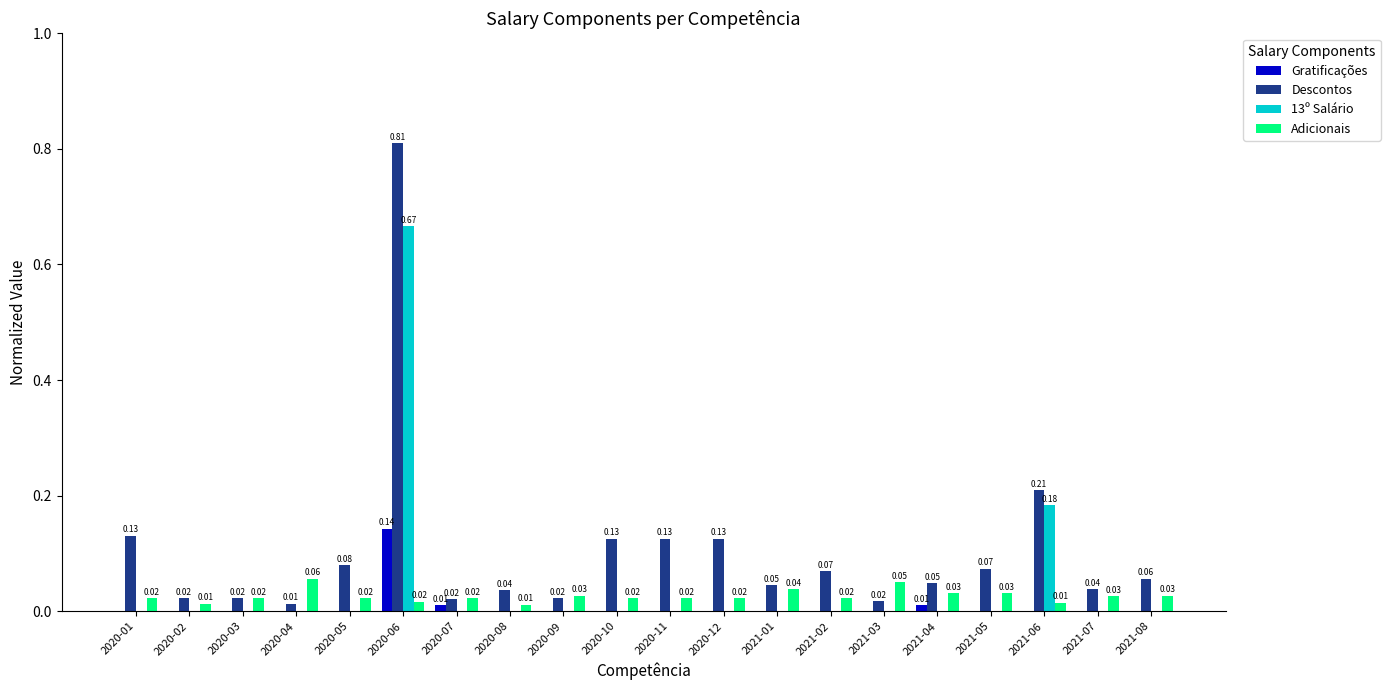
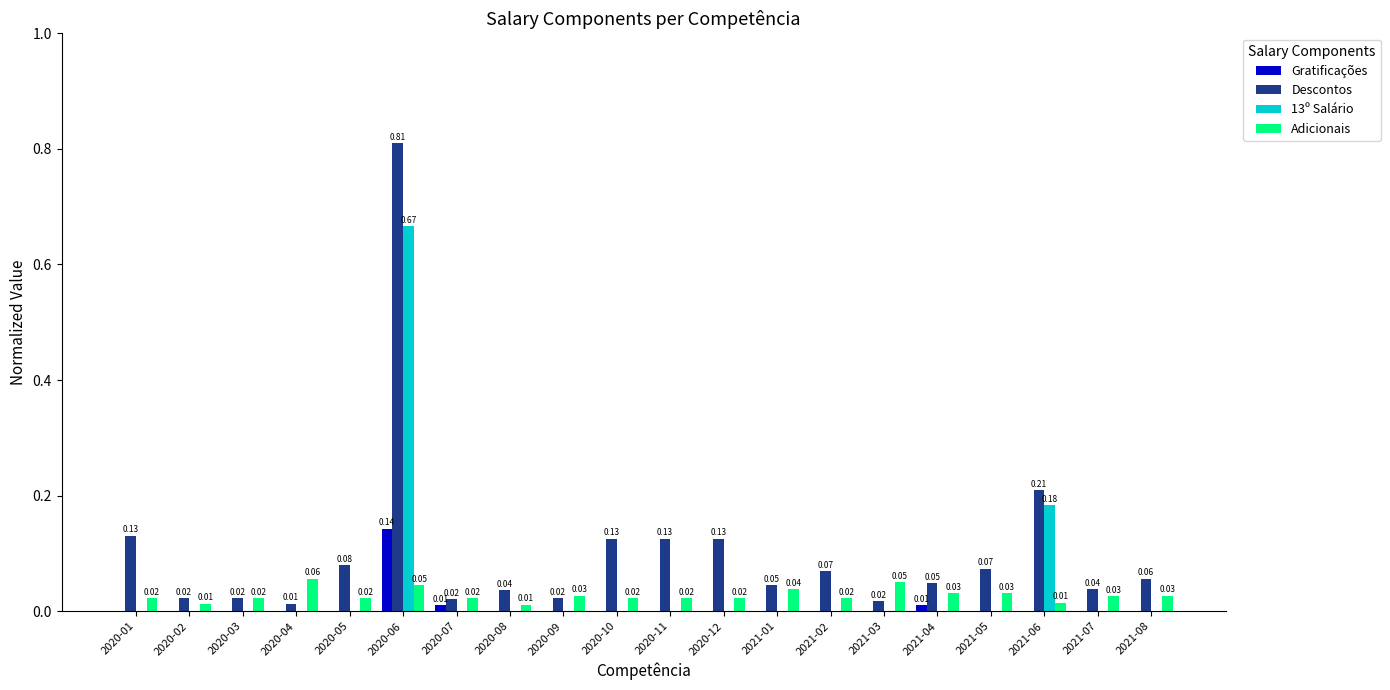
Adicionais, 2020-06: 0.02 -> 0.05
